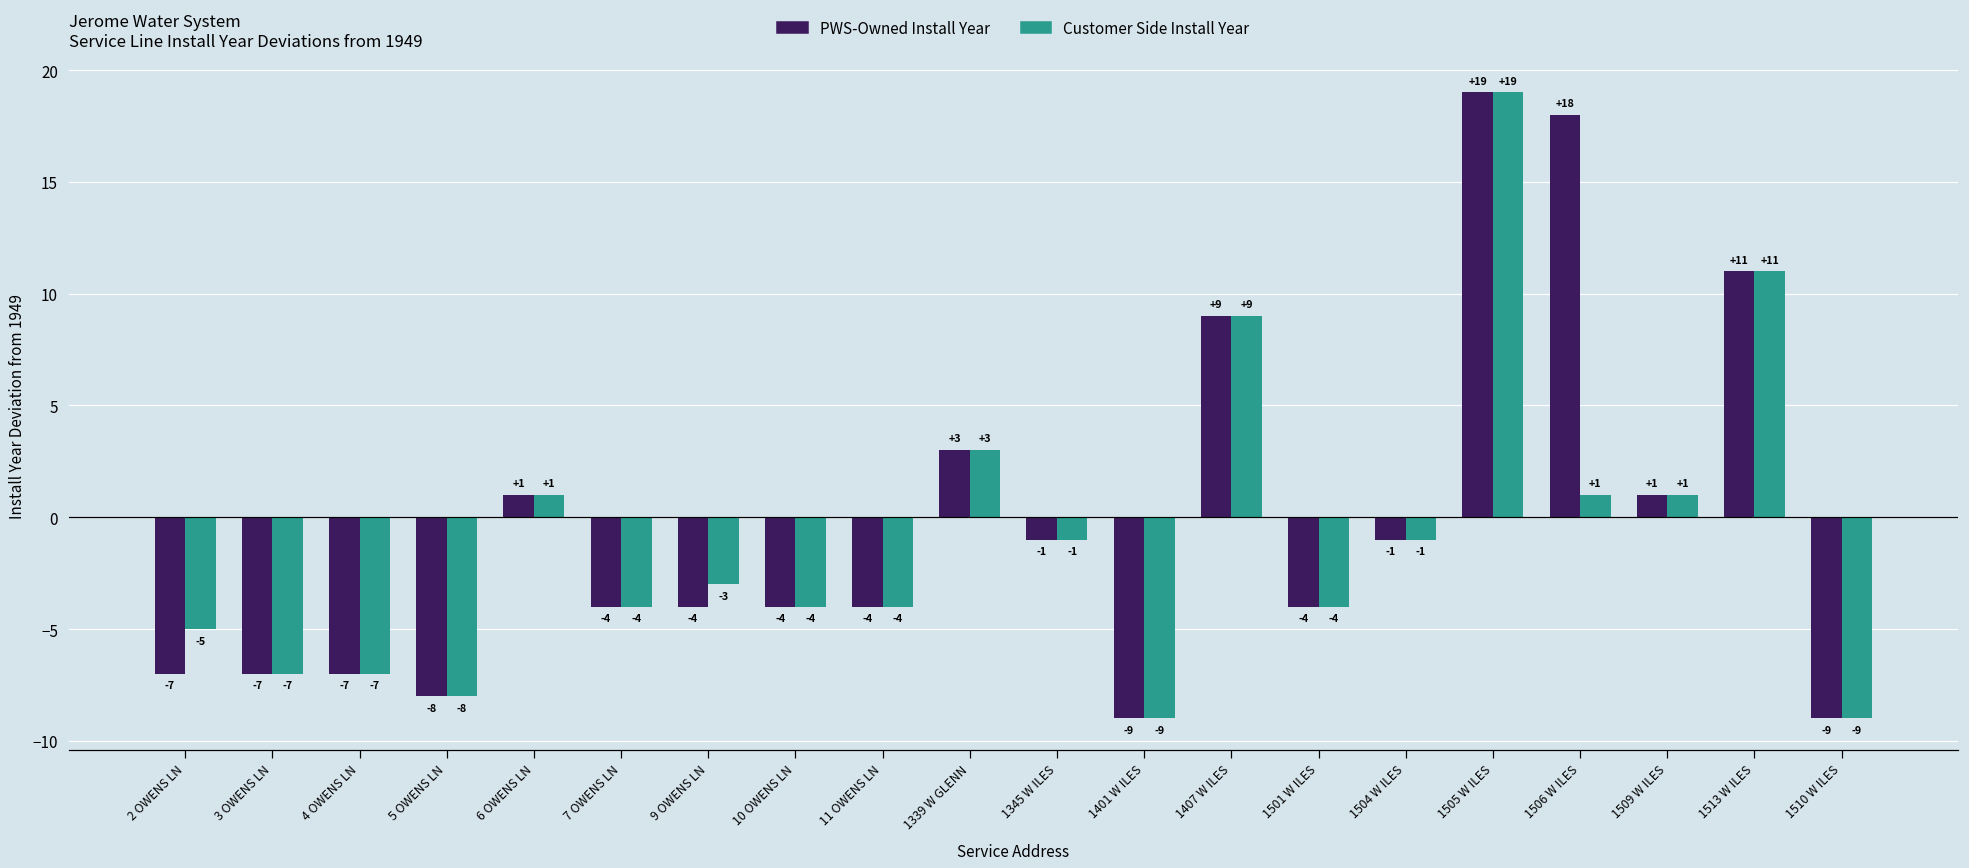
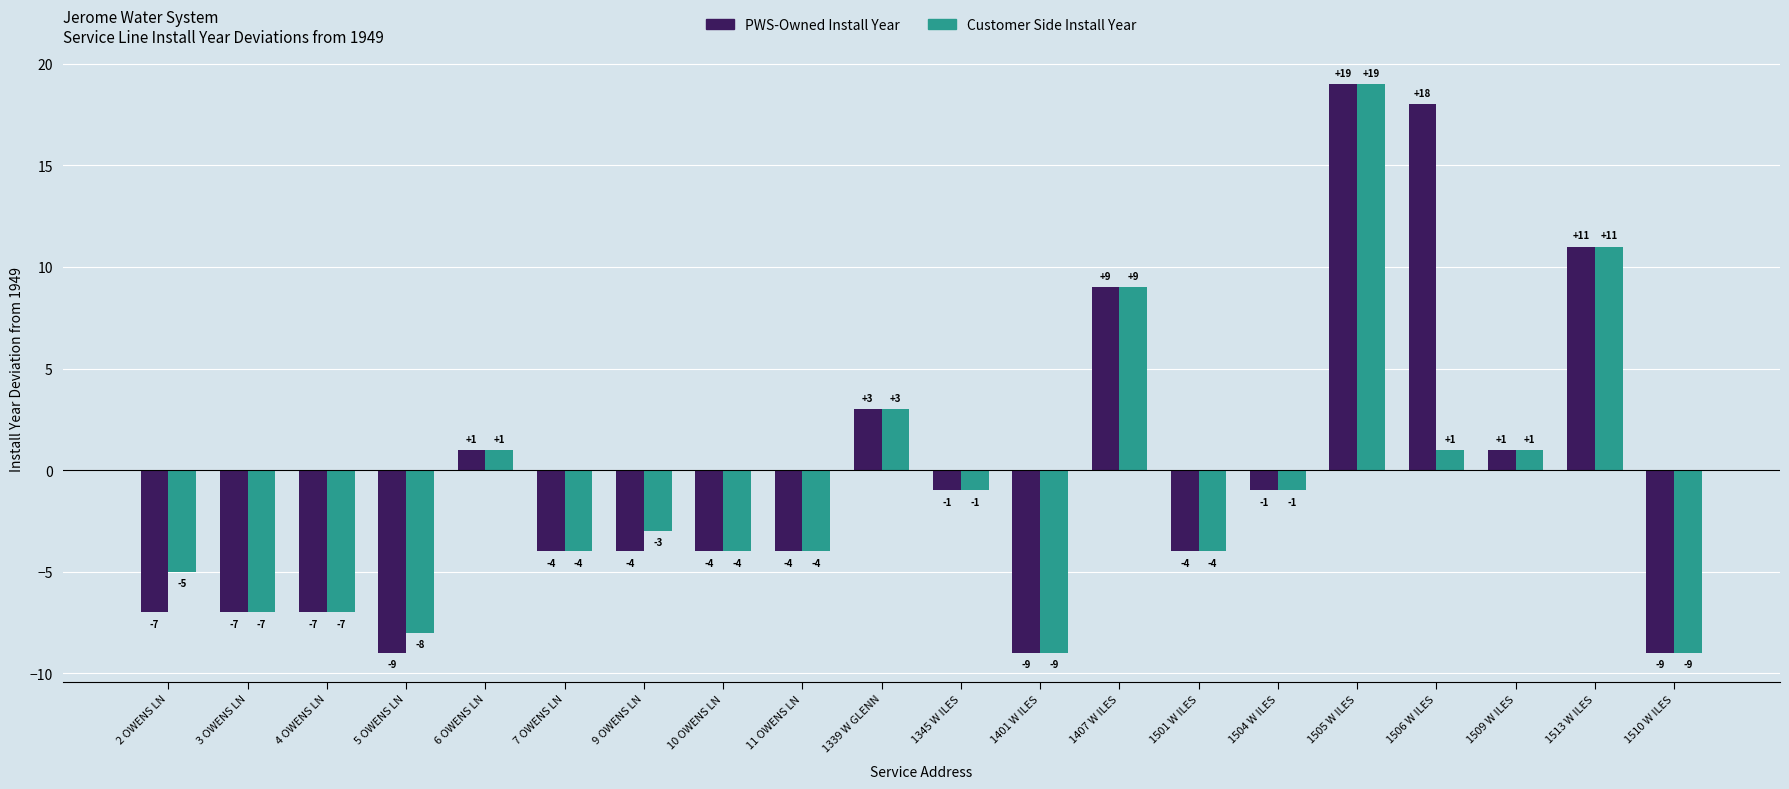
PWS-Owned Install Year, 5 OWENS LN: -8 -> -9
